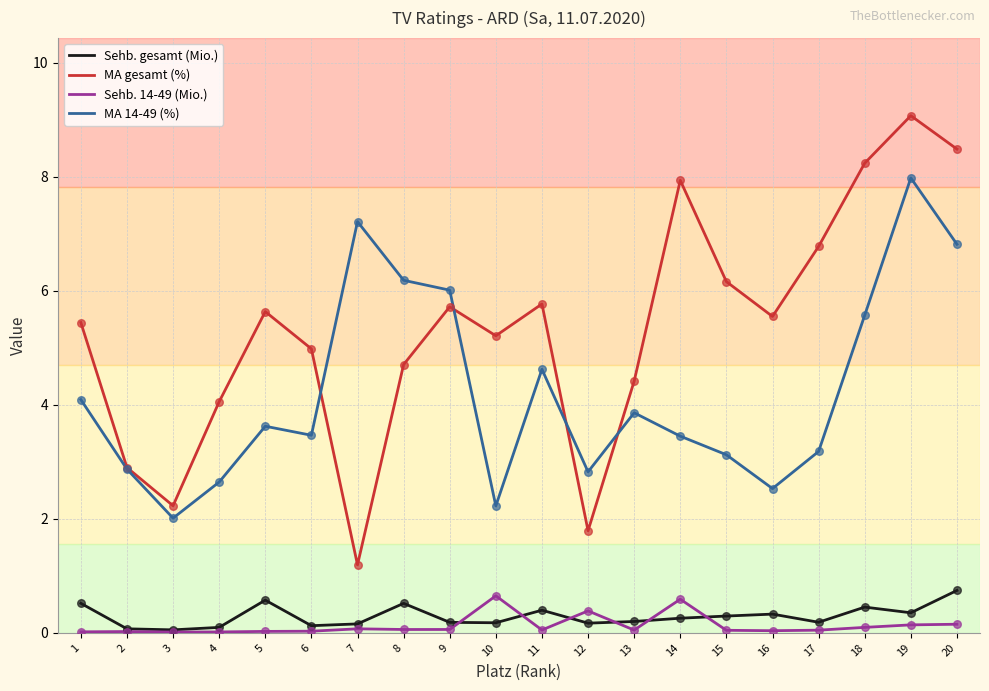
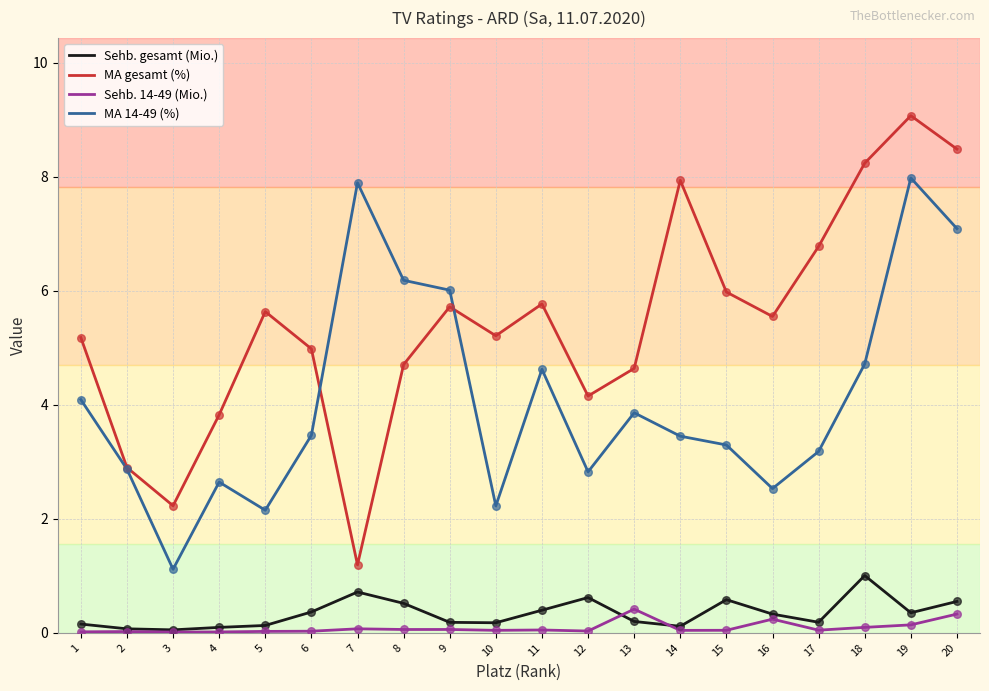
Sehb. gesamt (Mio.), 1: 0.5 -> 0.2
MA gesamt (%), 1: 5.4 -> 5.2
MA 14-49 (%), 3: 2.0 -> 1.1
MA gesamt (%), 4: 4.1 -> 3.8
Sehb. gesamt (Mio.), 5: 0.6 -> 0.1
MA 14-49 (%), 5: 3.6 -> 2.2
Sehb. gesamt (Mio.), 6: 0.1 -> 0.4
Sehb. gesamt (Mio.), 7: 0.2 -> 0.7
MA 14-49 (%), 7: 7.2 -> 7.9
Sehb. 14-49 (Mio.), 10: 0.7 -> 0.0
Sehb. gesamt (Mio.), 12: 0.2 -> 0.6
MA gesamt (%), 12: 1.8 -> 4.2
Sehb. 14-49 (Mio.), 12: 0.4 -> 0.0
MA gesamt (%), 13: 4.4 -> 4.6
Sehb. 14-49 (Mio.), 13: 0.0 -> 0.4
Sehb. gesamt (Mio.), 14: 0.3 -> 0.1
Sehb. 14-49 (Mio.), 14: 0.6 -> 0.0
Sehb. gesamt (Mio.), 15: 0.3 -> 0.6
MA gesamt (%), 15: 6.2 -> 6.0
MA 14-49 (%), 15: 3.1 -> 3.3
Sehb. 14-49 (Mio.), 16: 0.0 -> 0.2
Sehb. gesamt (Mio.), 18: 0.5 -> 1.0
MA 14-49 (%), 18: 5.6 -> 4.7
Sehb. gesamt (Mio.), 20: 0.7 -> 0.6
Sehb. 14-49 (Mio.), 20: 0.2 -> 0.3
MA 14-49 (%), 20: 6.8 -> 7.1
